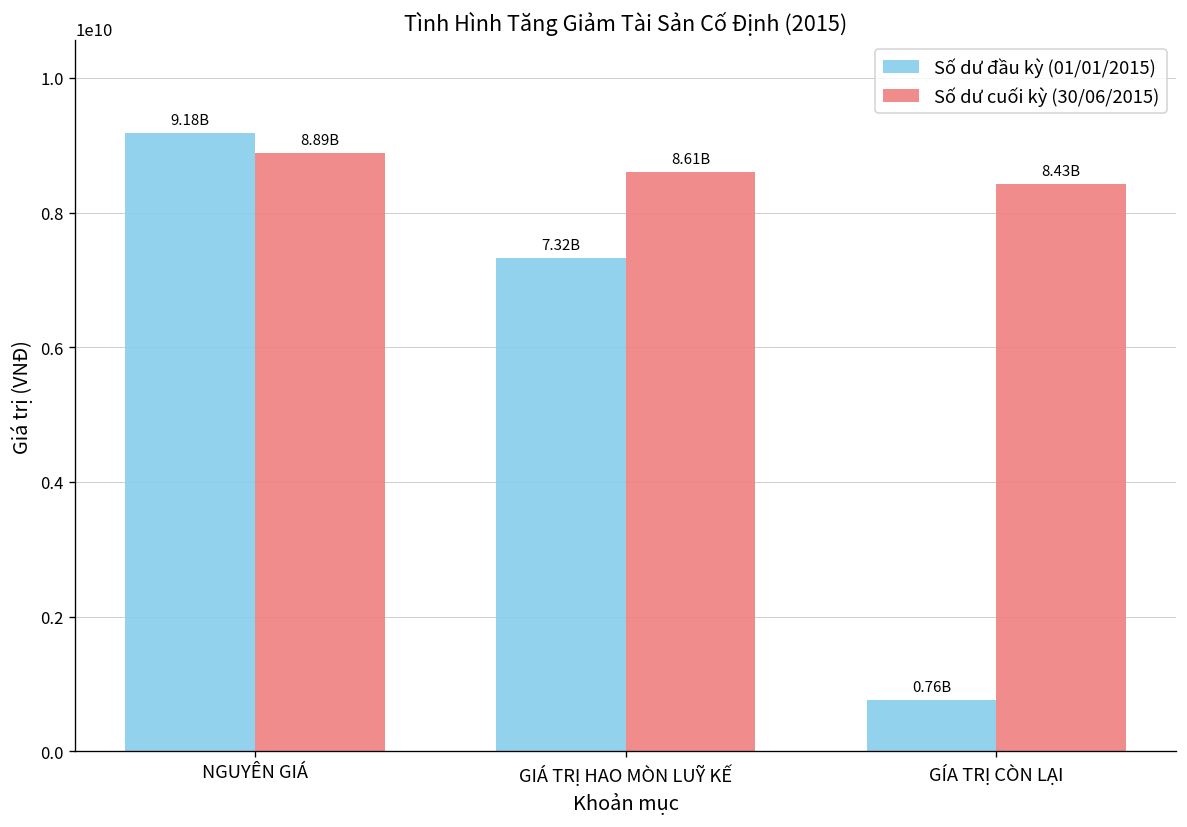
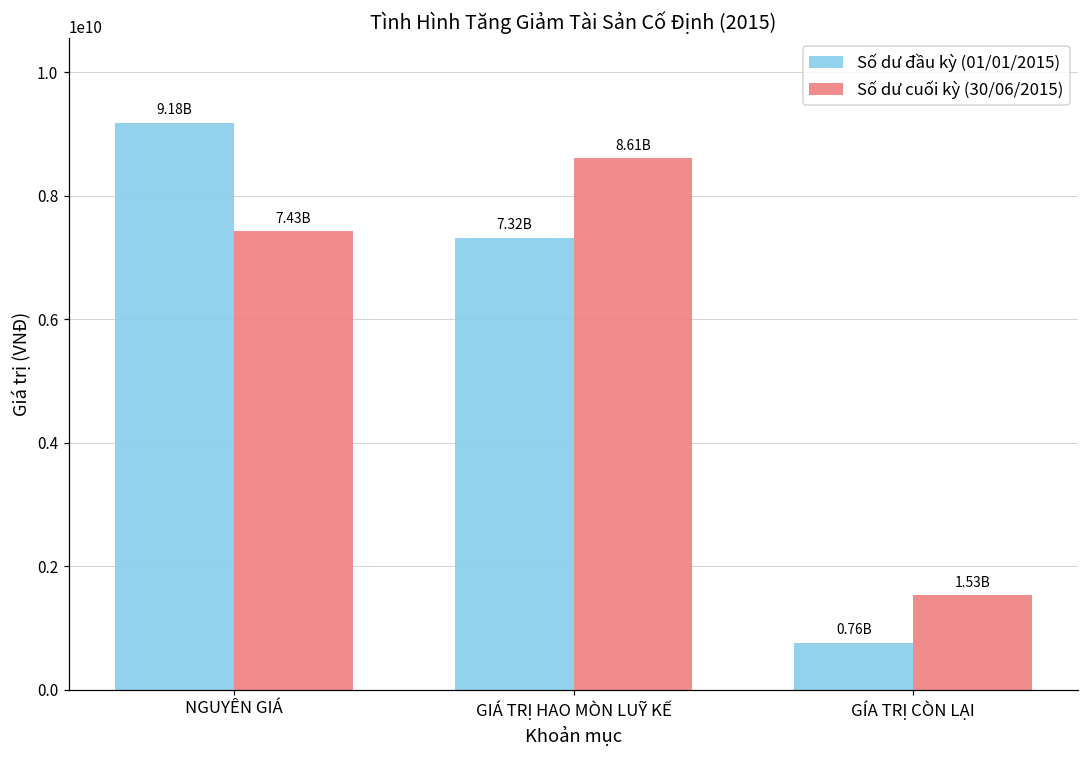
Số dư cuối kỳ (30/06/2015), NGUYÊN GIÁ: 8.89B -> 7.43B
Số dư cuối kỳ (30/06/2015), GÍA TRỊ CÒN LẠI: 8.43B -> 1.53B
